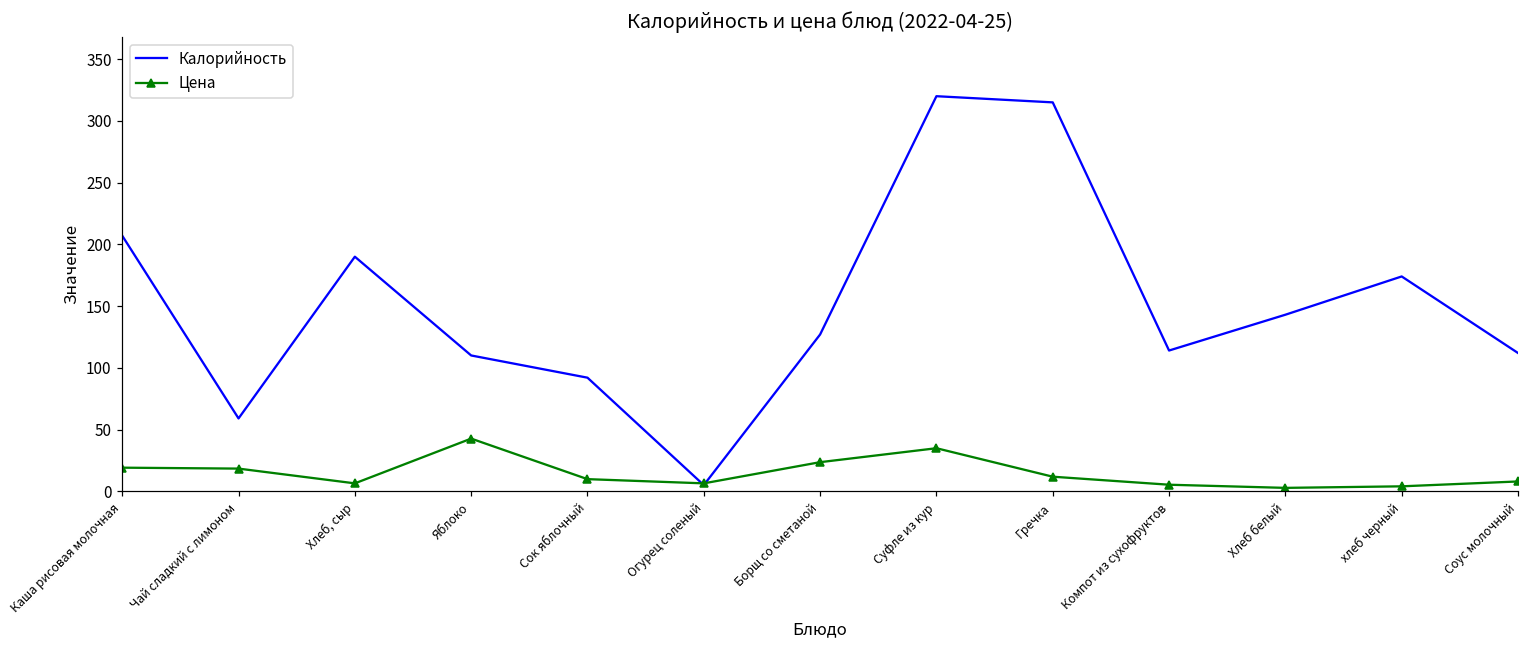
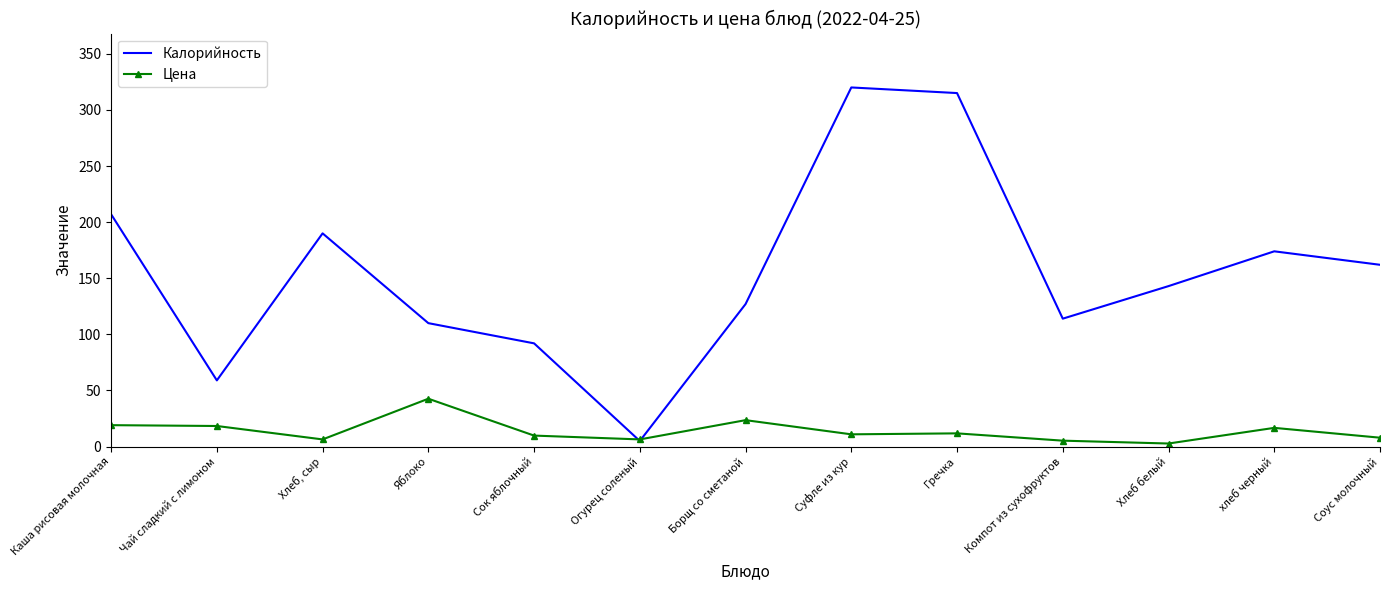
Цена, Суфле из кур: 35 -> 11
Цена, хлеб черный: 4 -> 17
Калорийность, Соус молочный: 112 -> 162
